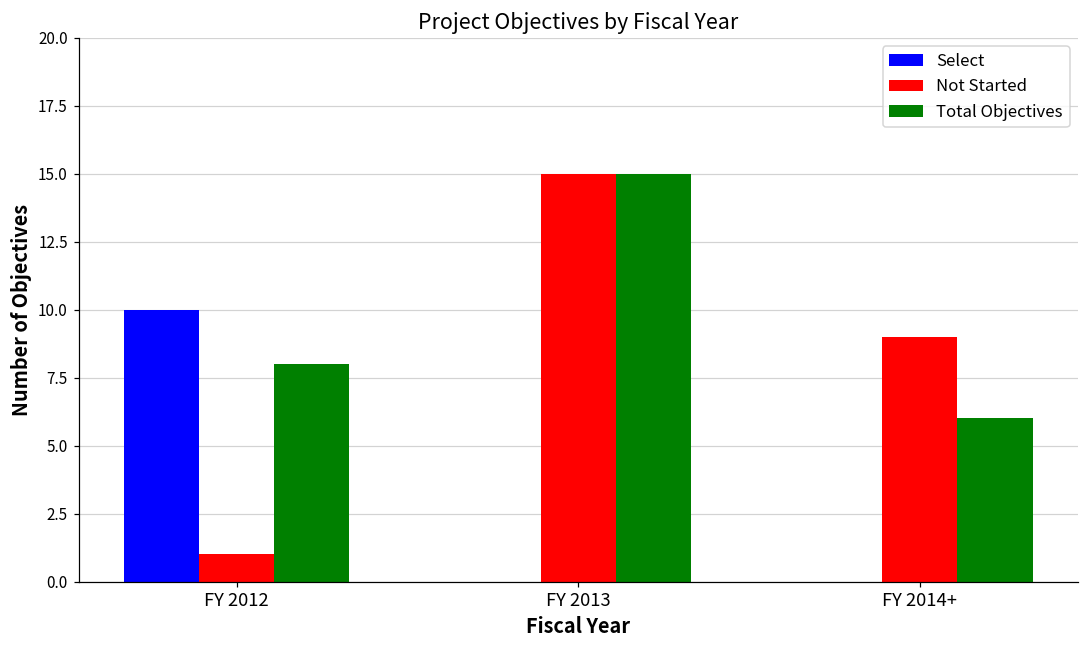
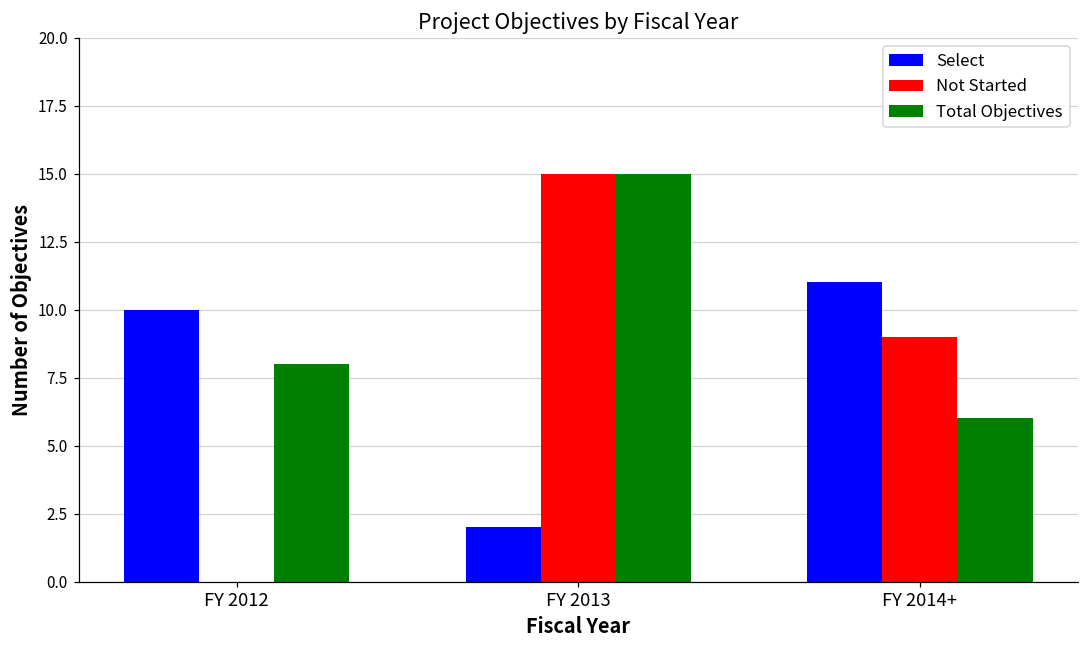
Not Started, FY 2012: 1 -> 0
Select, FY 2013: 0 -> 2
Select, FY 2014+: 0 -> 11
